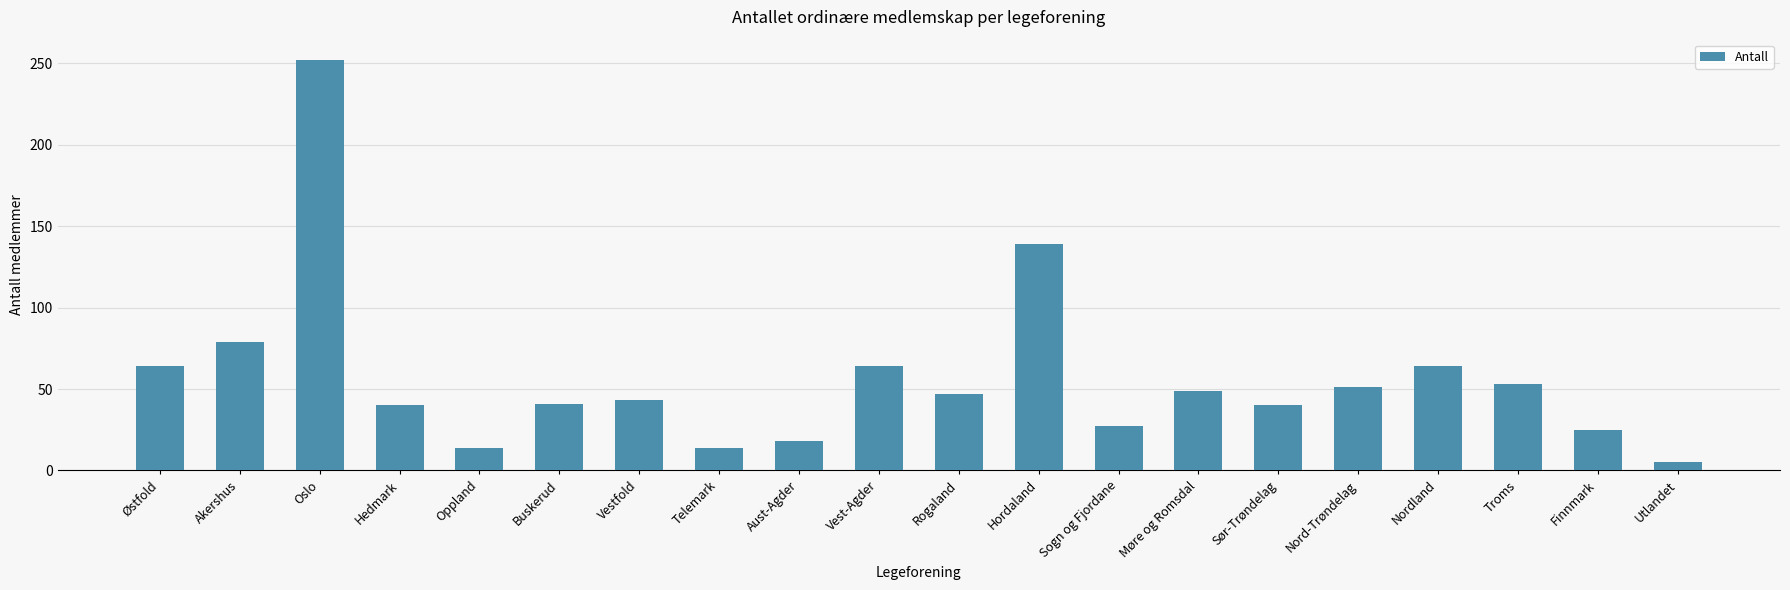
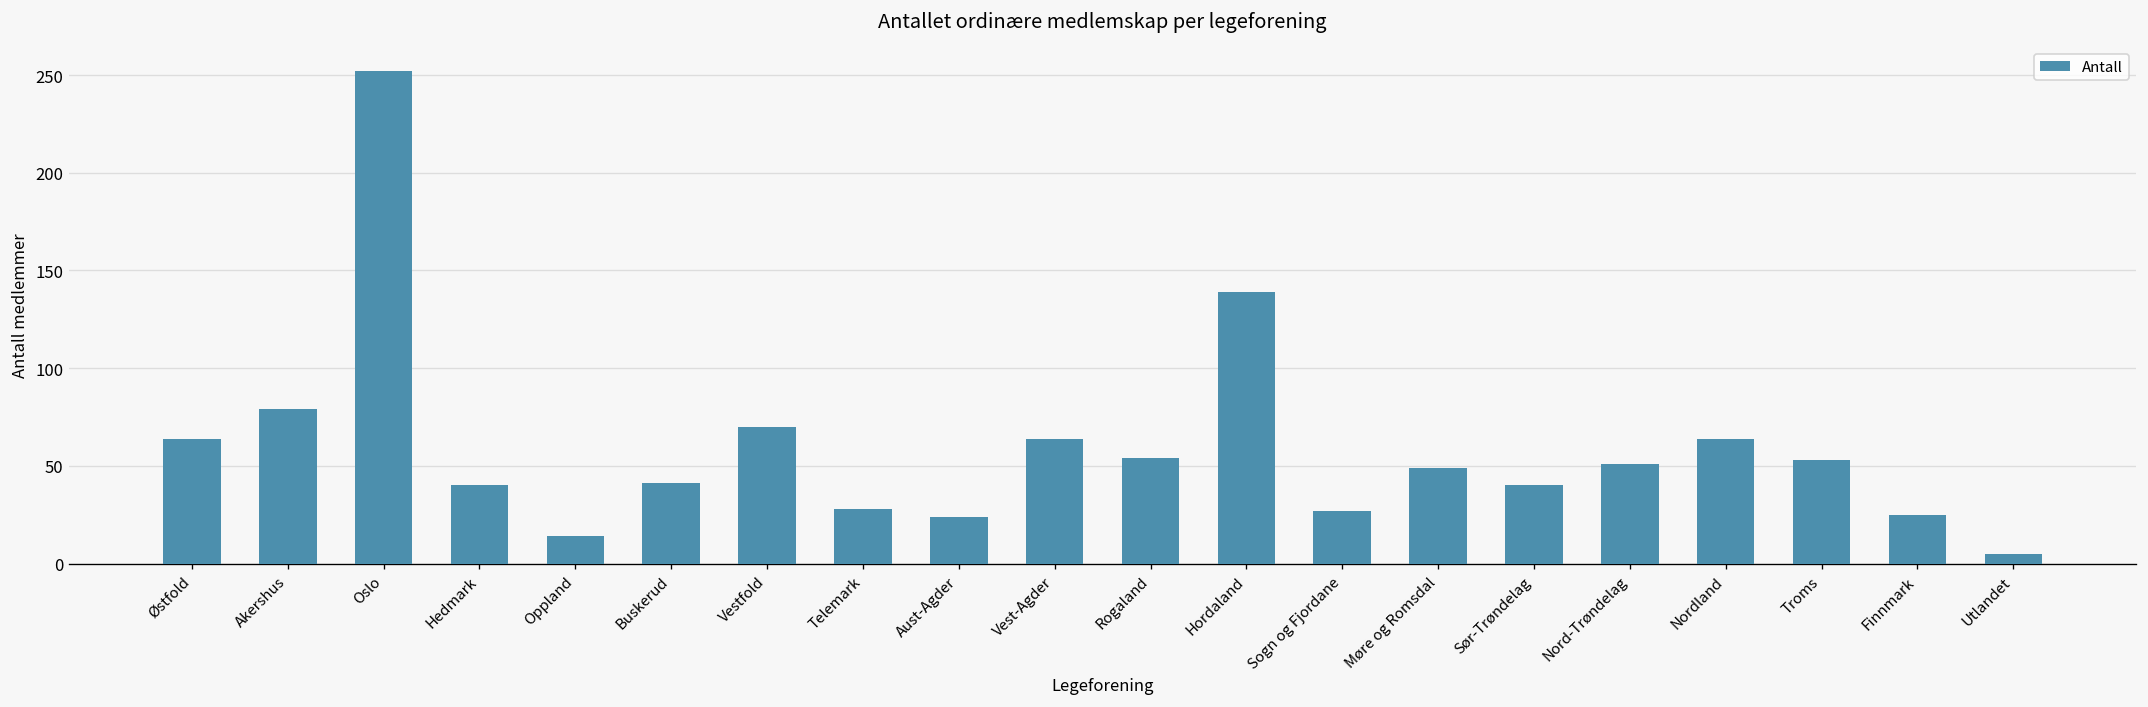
Vestfold: 43 -> 70
Telemark: 14 -> 28
Aust-Agder: 18 -> 24
Rogaland: 47 -> 54
